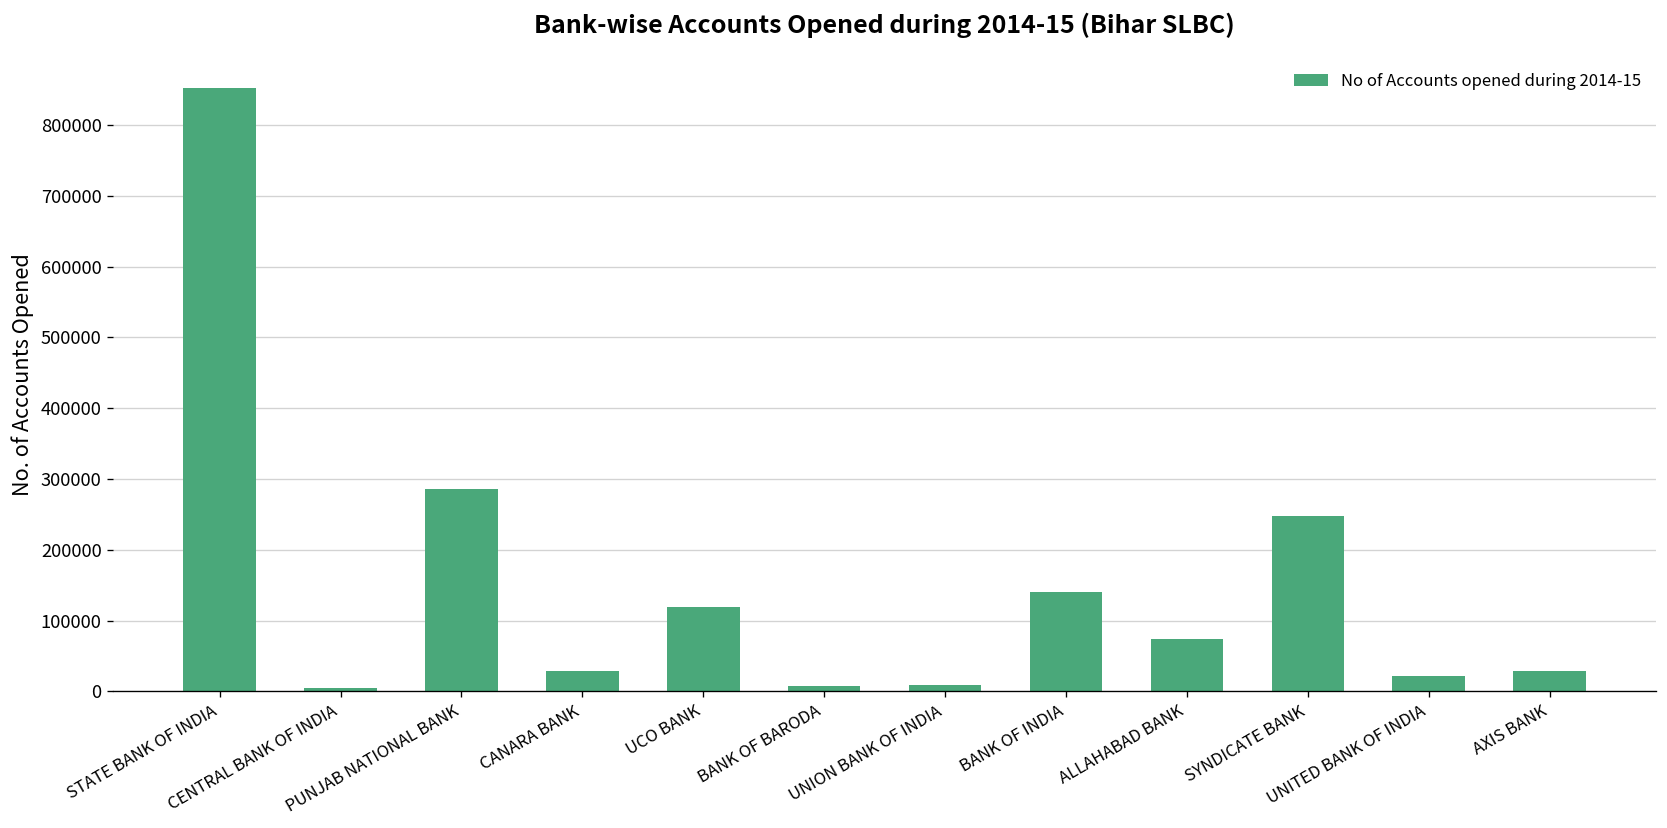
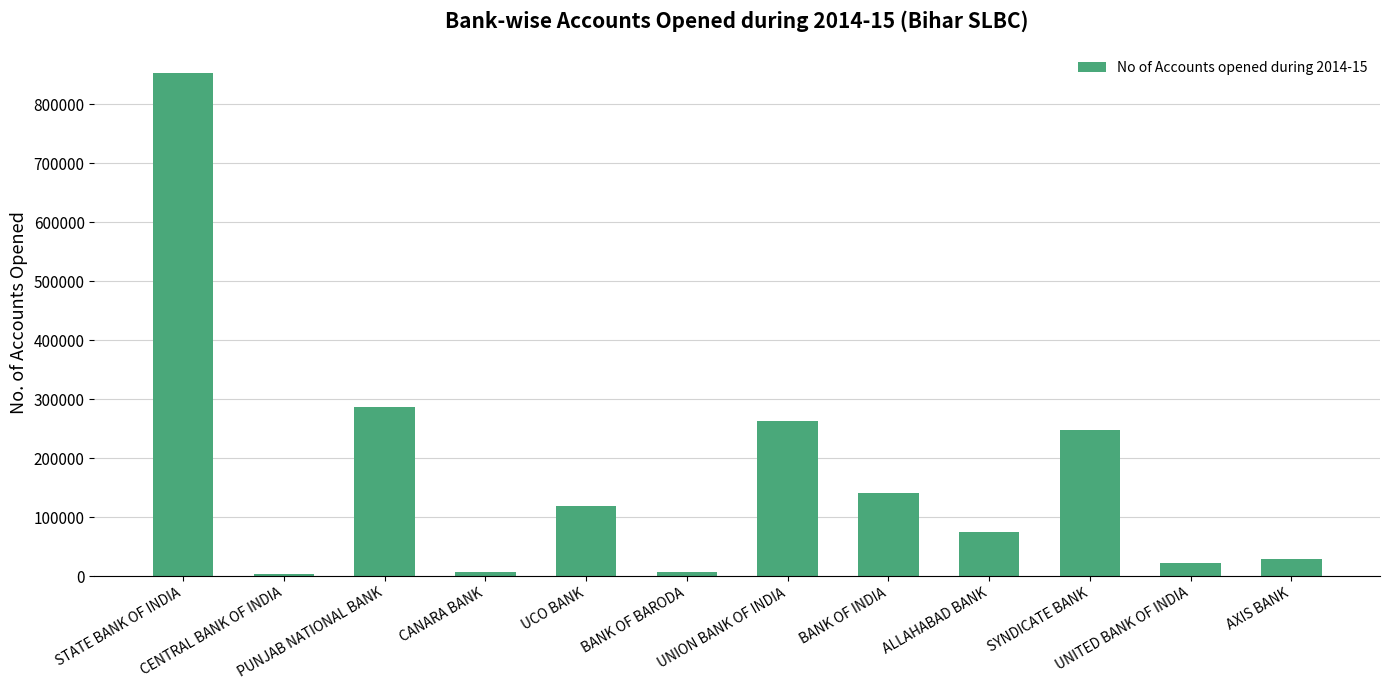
CANARA BANK: 30000 -> 10000
UNION BANK OF INDIA: 10000 -> 260000
